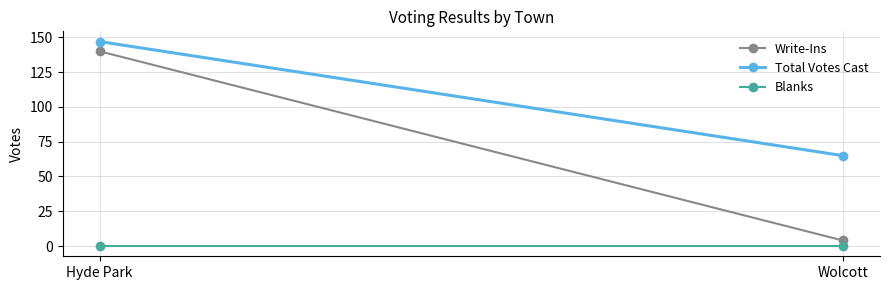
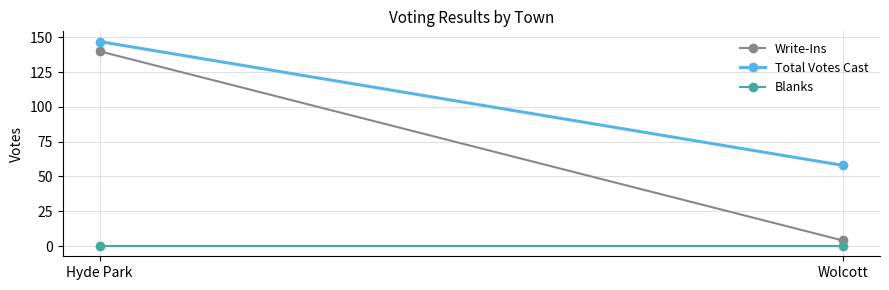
Total Votes Cast, Wolcott: 65 -> 58
